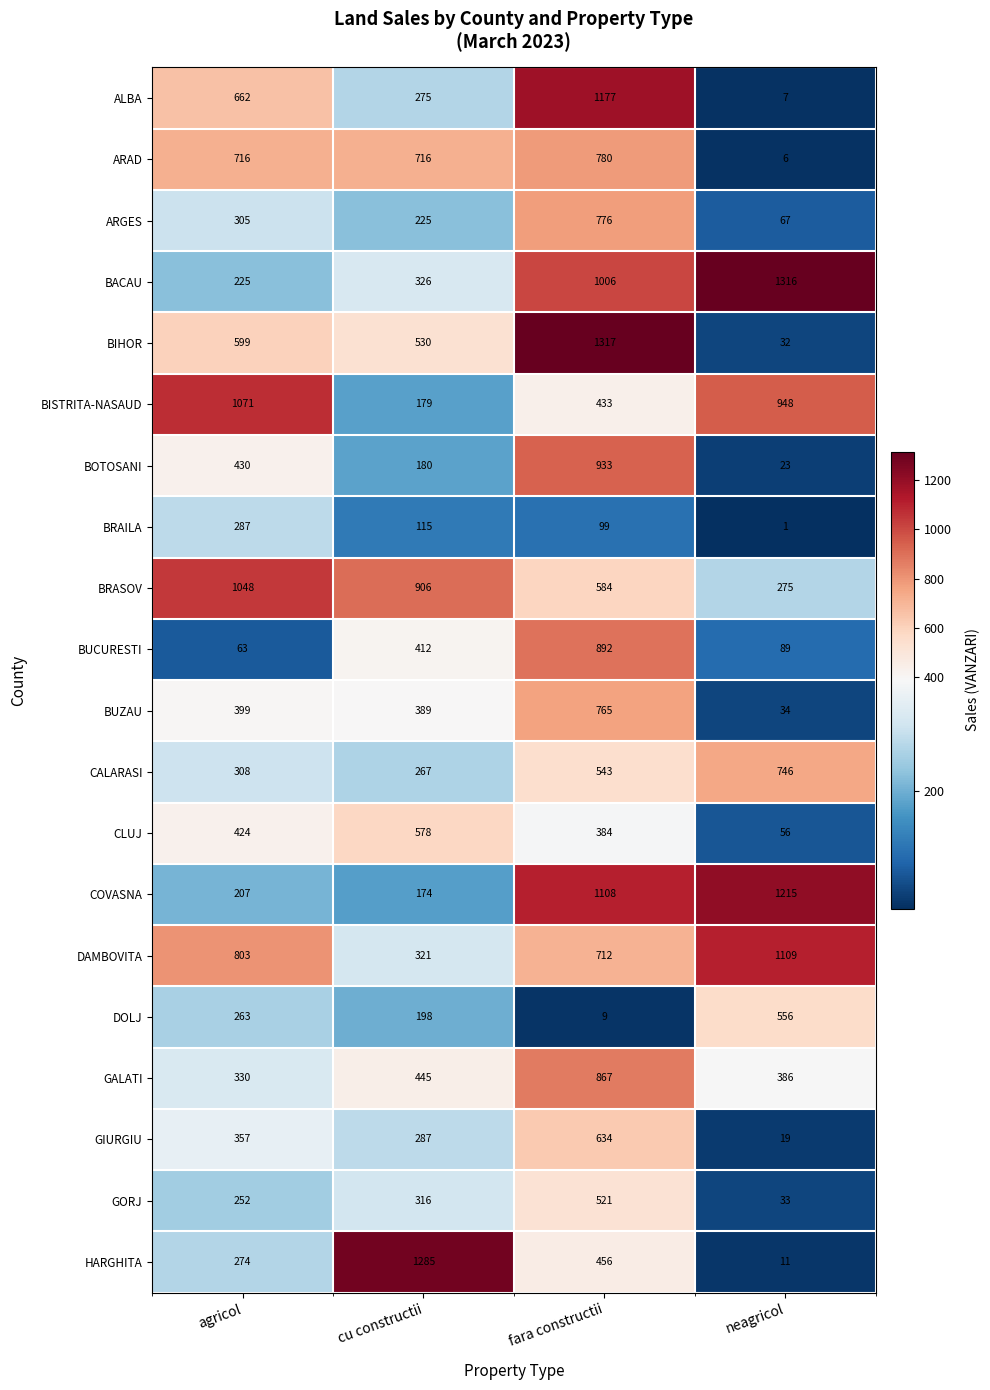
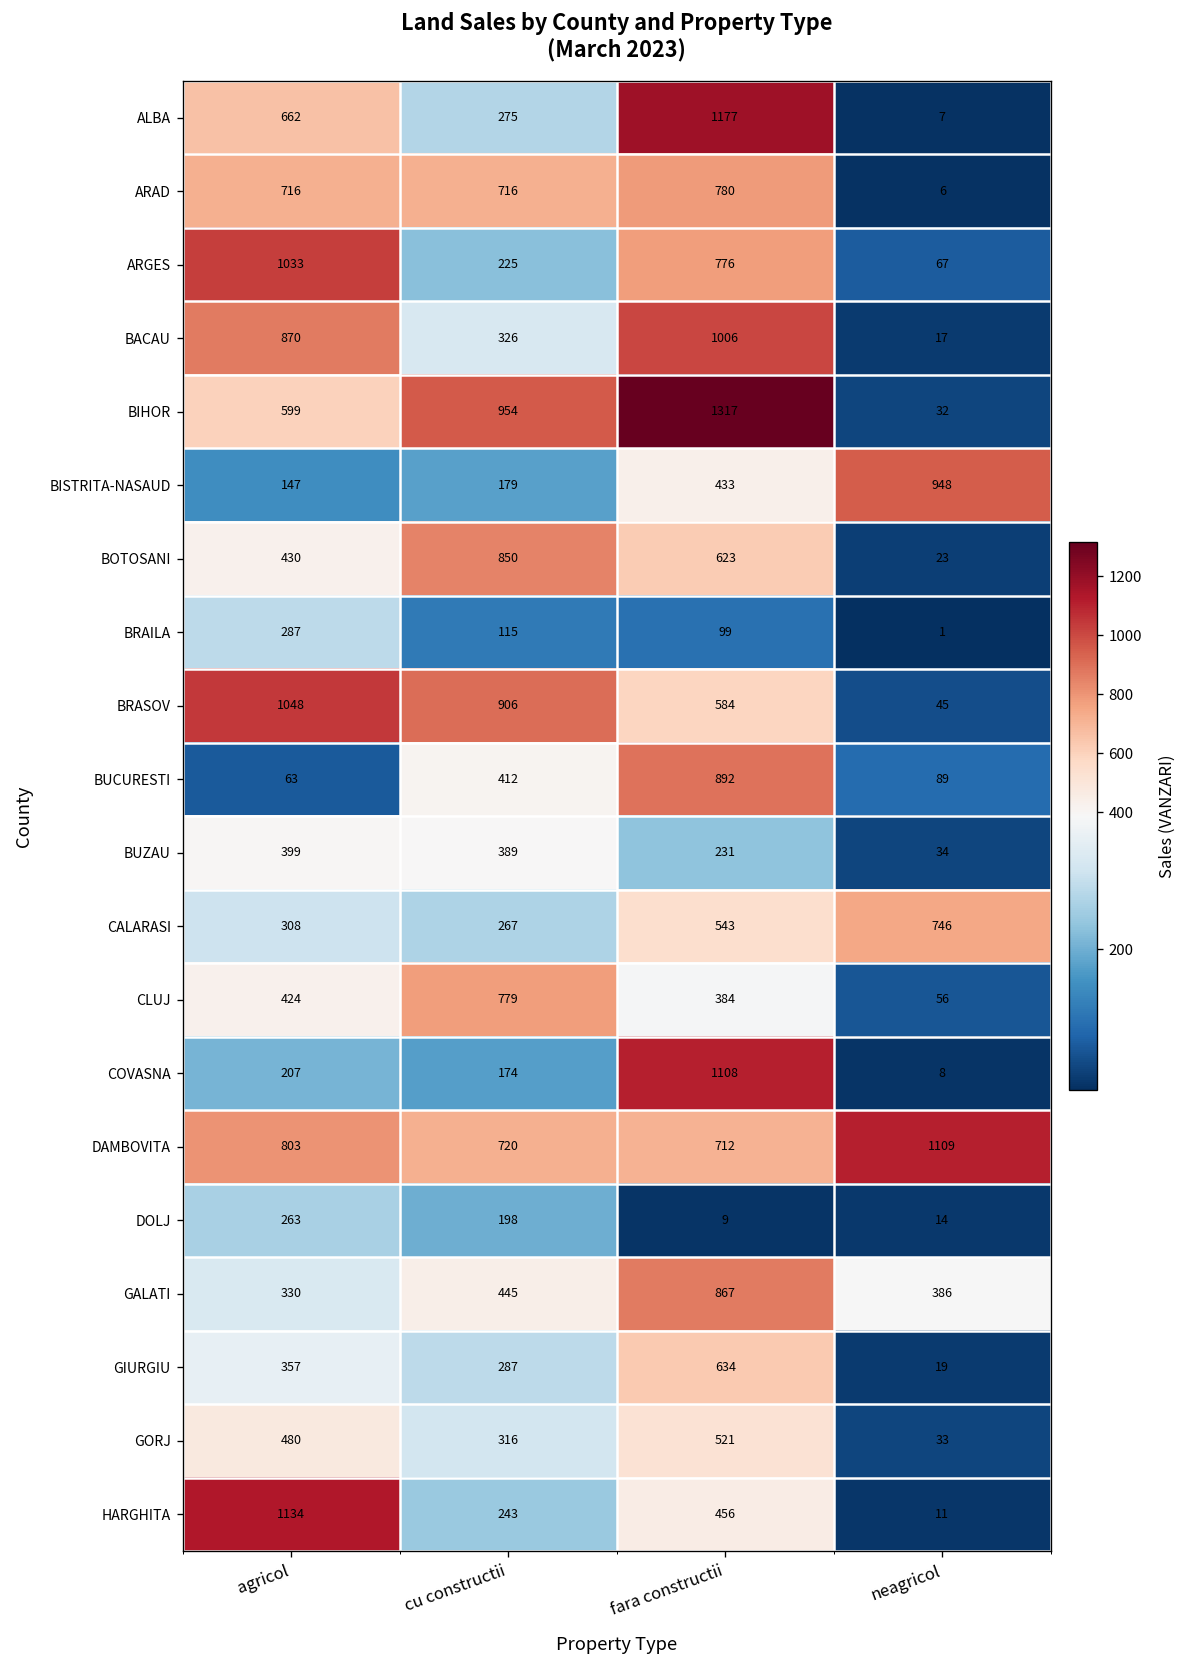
ARGES, agricol: 305 -> 1033
BACAU, agricol: 225 -> 870
BACAU, neagricol: 1316 -> 17
BIHOR, cu constructii: 530 -> 954
BISTRITA-NASAUD, agricol: 1071 -> 147
BOTOSANI, cu constructii: 180 -> 850
BOTOSANI, fara constructii: 933 -> 623
BRASOV, neagricol: 275 -> 45
BUZAU, fara constructii: 765 -> 231
CLUJ, cu constructii: 578 -> 779
COVASNA, neagricol: 1215 -> 8
DAMBOVITA, cu constructii: 321 -> 720
DOLJ, neagricol: 556 -> 14
GORJ, agricol: 252 -> 480
HARGHITA, agricol: 274 -> 1134
HARGHITA, cu constructii: 1285 -> 243
